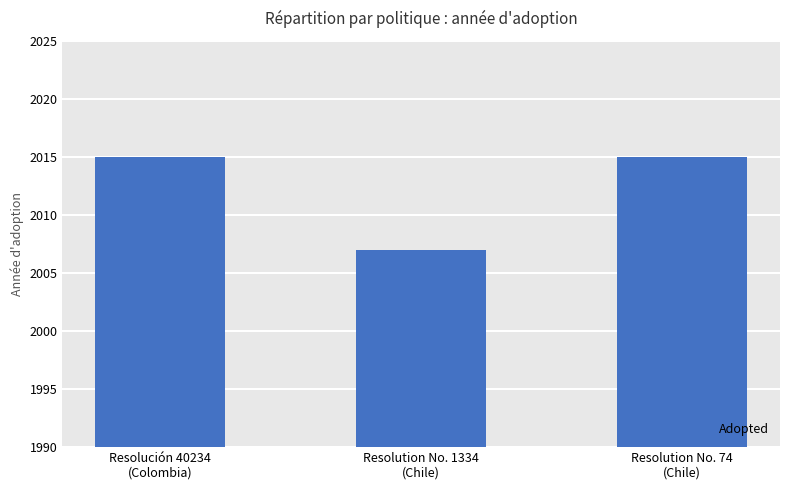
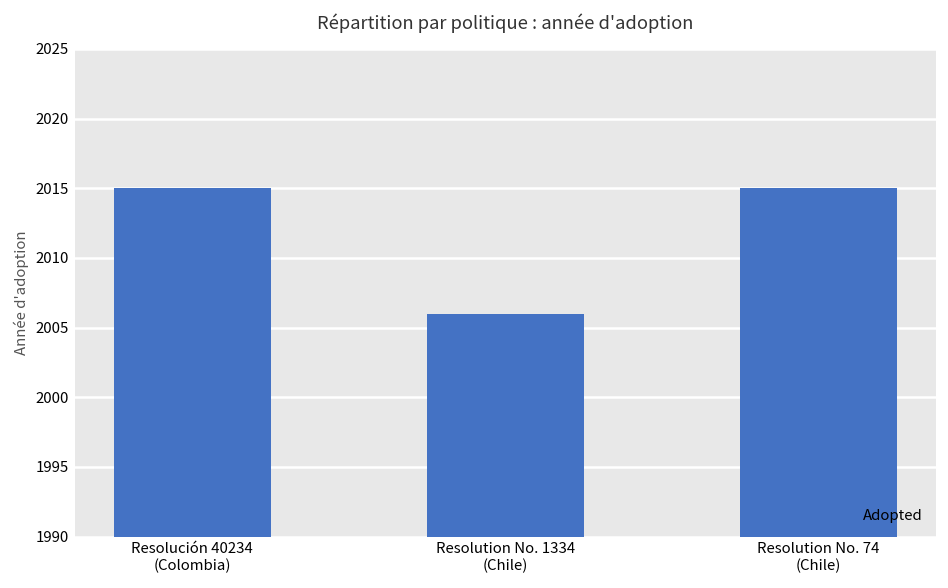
Resolution No. 1334 (Chile): 2007 -> 2006
